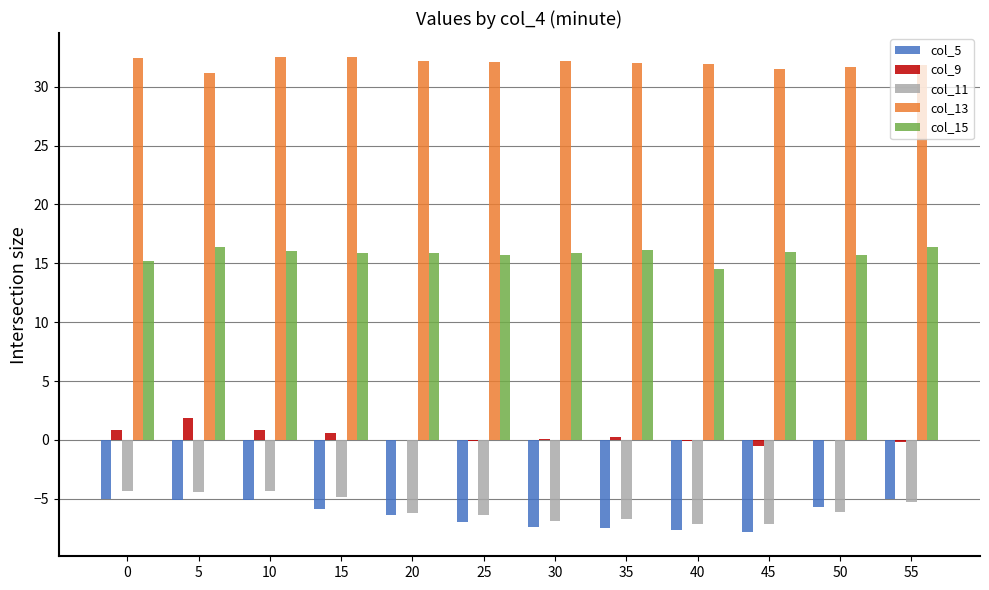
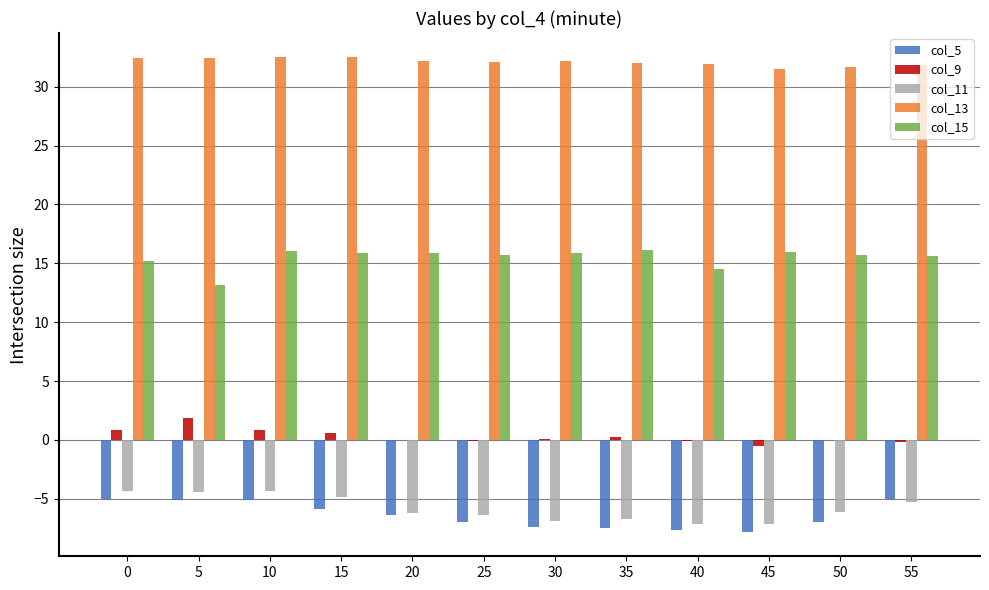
col_13, 5: 31.2 -> 32.4
col_15, 5: 16.4 -> 13.2
col_5, 50: -5.7 -> -7.0
col_15, 55: 16.4 -> 15.6
